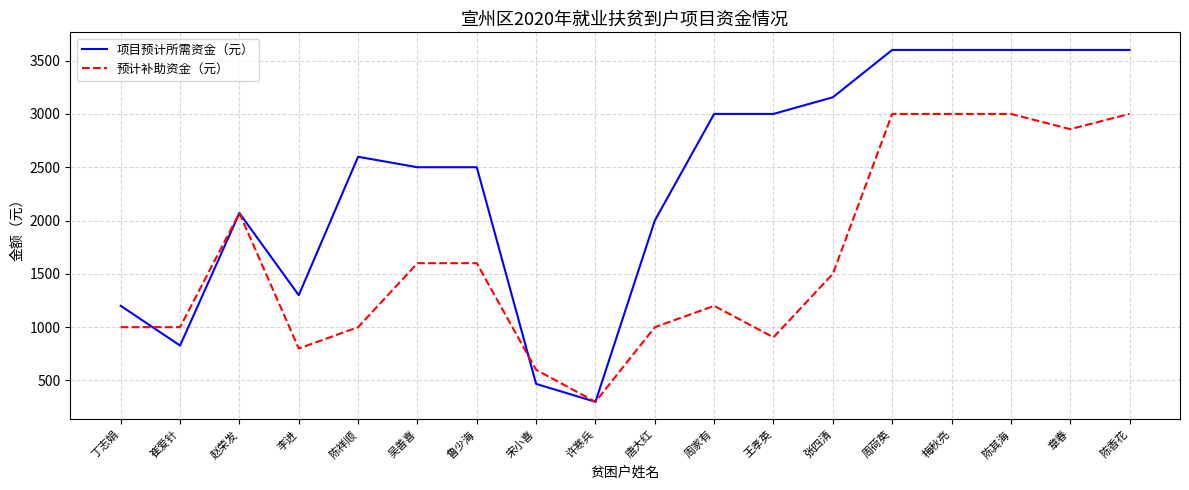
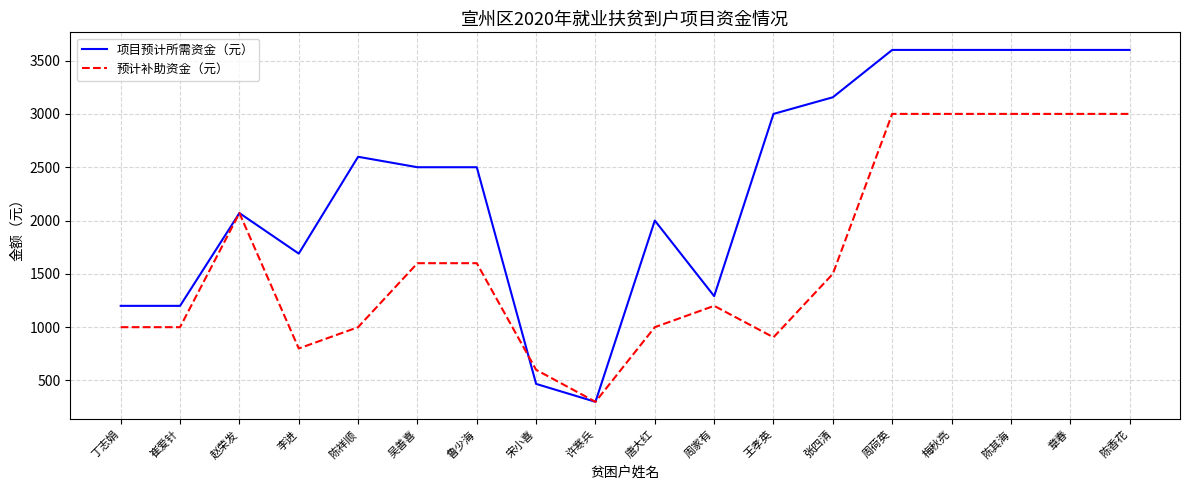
项目预计所需资金（元）, 崔爱针: 830 -> 1200
项目预计所需资金（元）, 李进: 1300 -> 1690
项目预计所需资金（元）, 周家有: 3000 -> 1290
预计补助资金（元）, 章春: 2860 -> 3000
